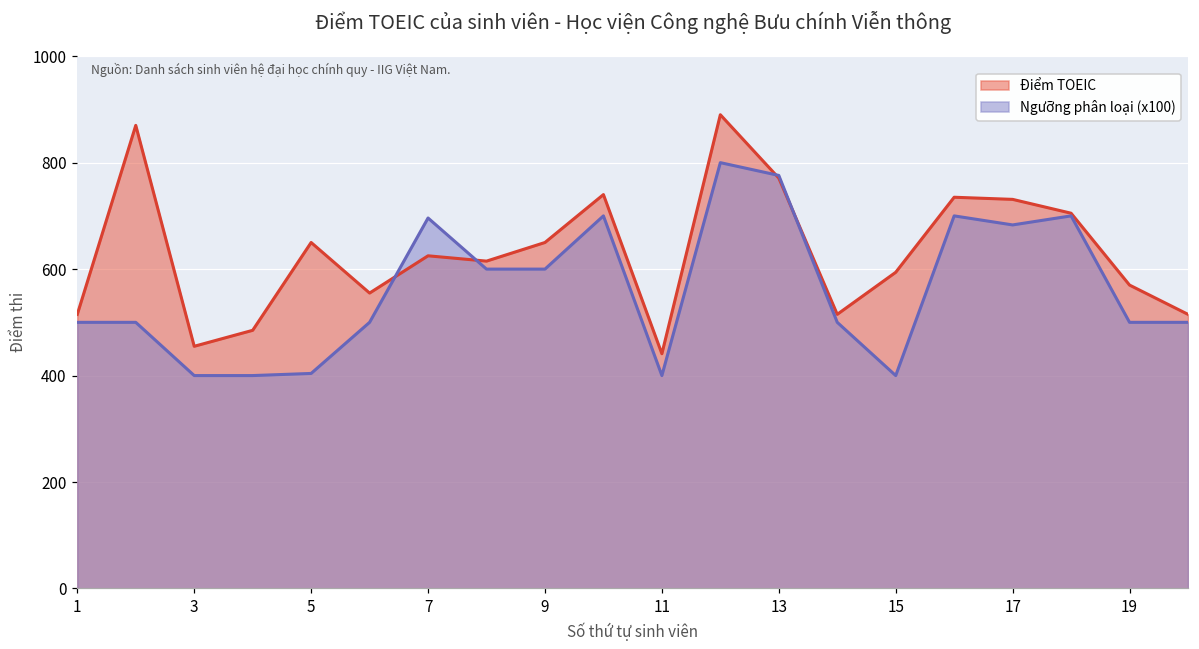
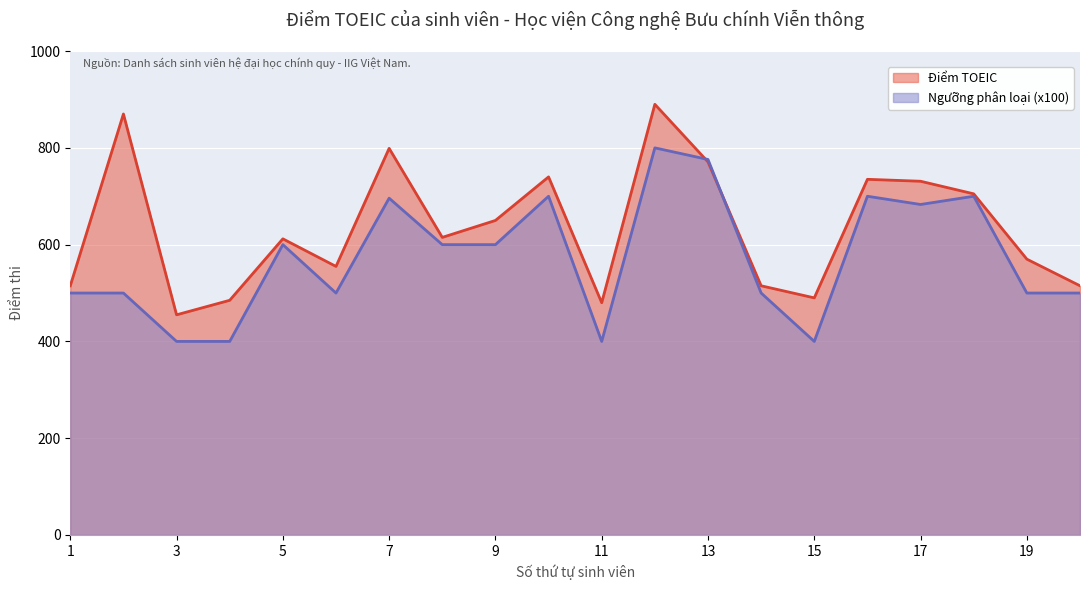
Điểm TOEIC, 5: 650 -> 610
Ngưỡng phân loại (x100), 5: 400 -> 600
Điểm TOEIC, 7: 630 -> 800
Điểm TOEIC, 11: 440 -> 480
Điểm TOEIC, 15: 590 -> 490
